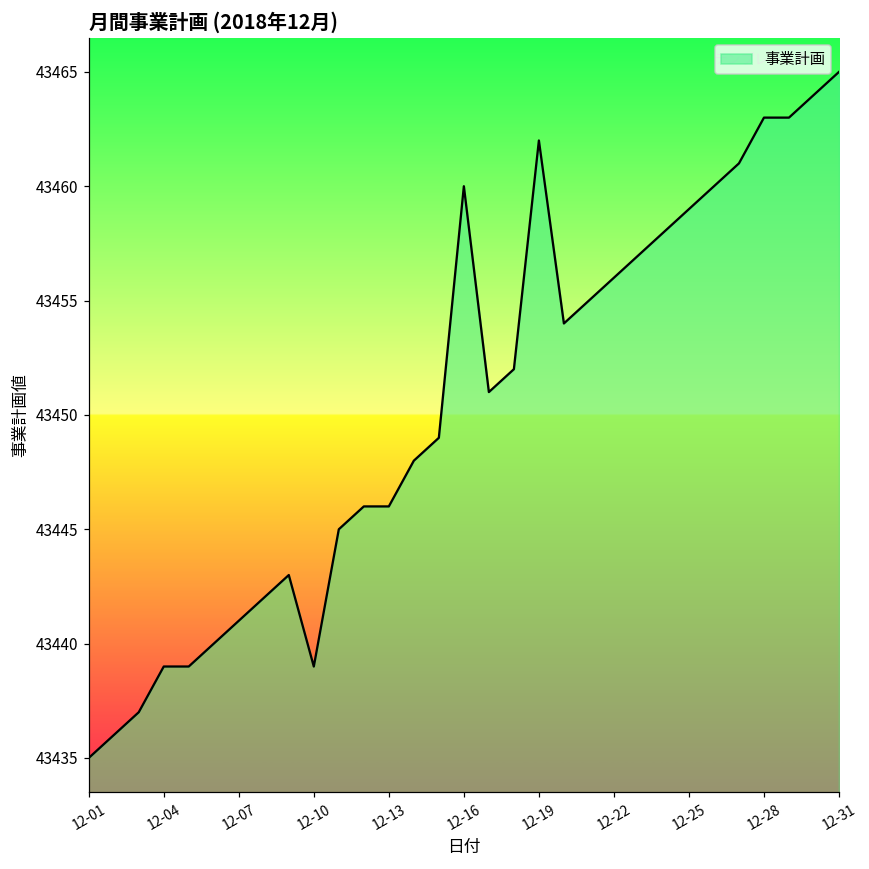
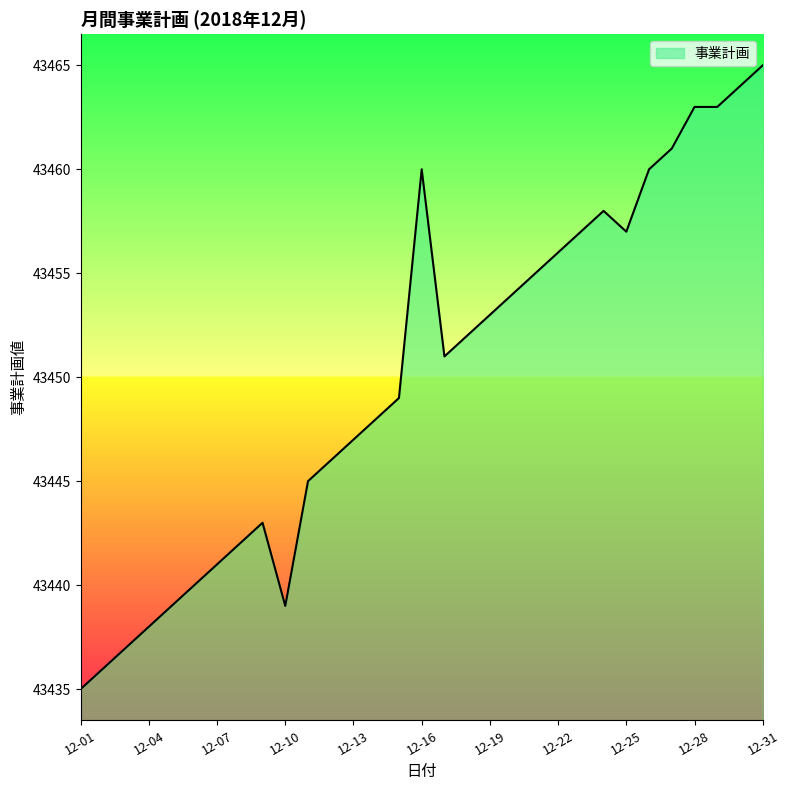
12-04: 43439 -> 43438
12-13: 43446 -> 43447
12-19: 43462 -> 43453
12-25: 43459 -> 43457
